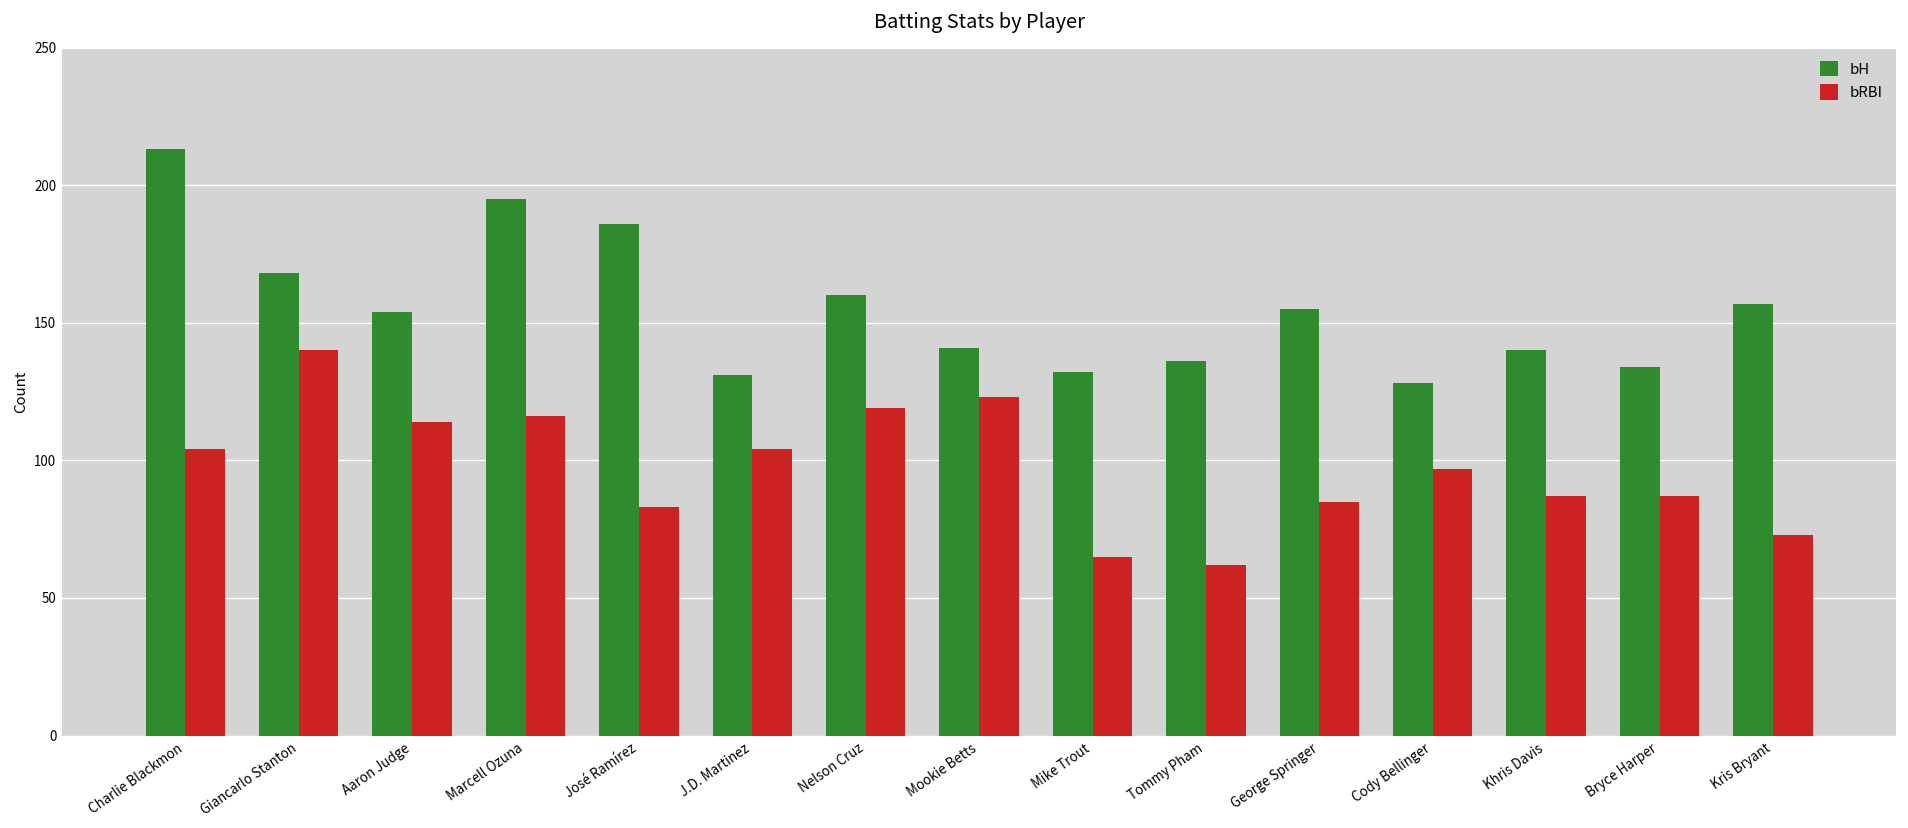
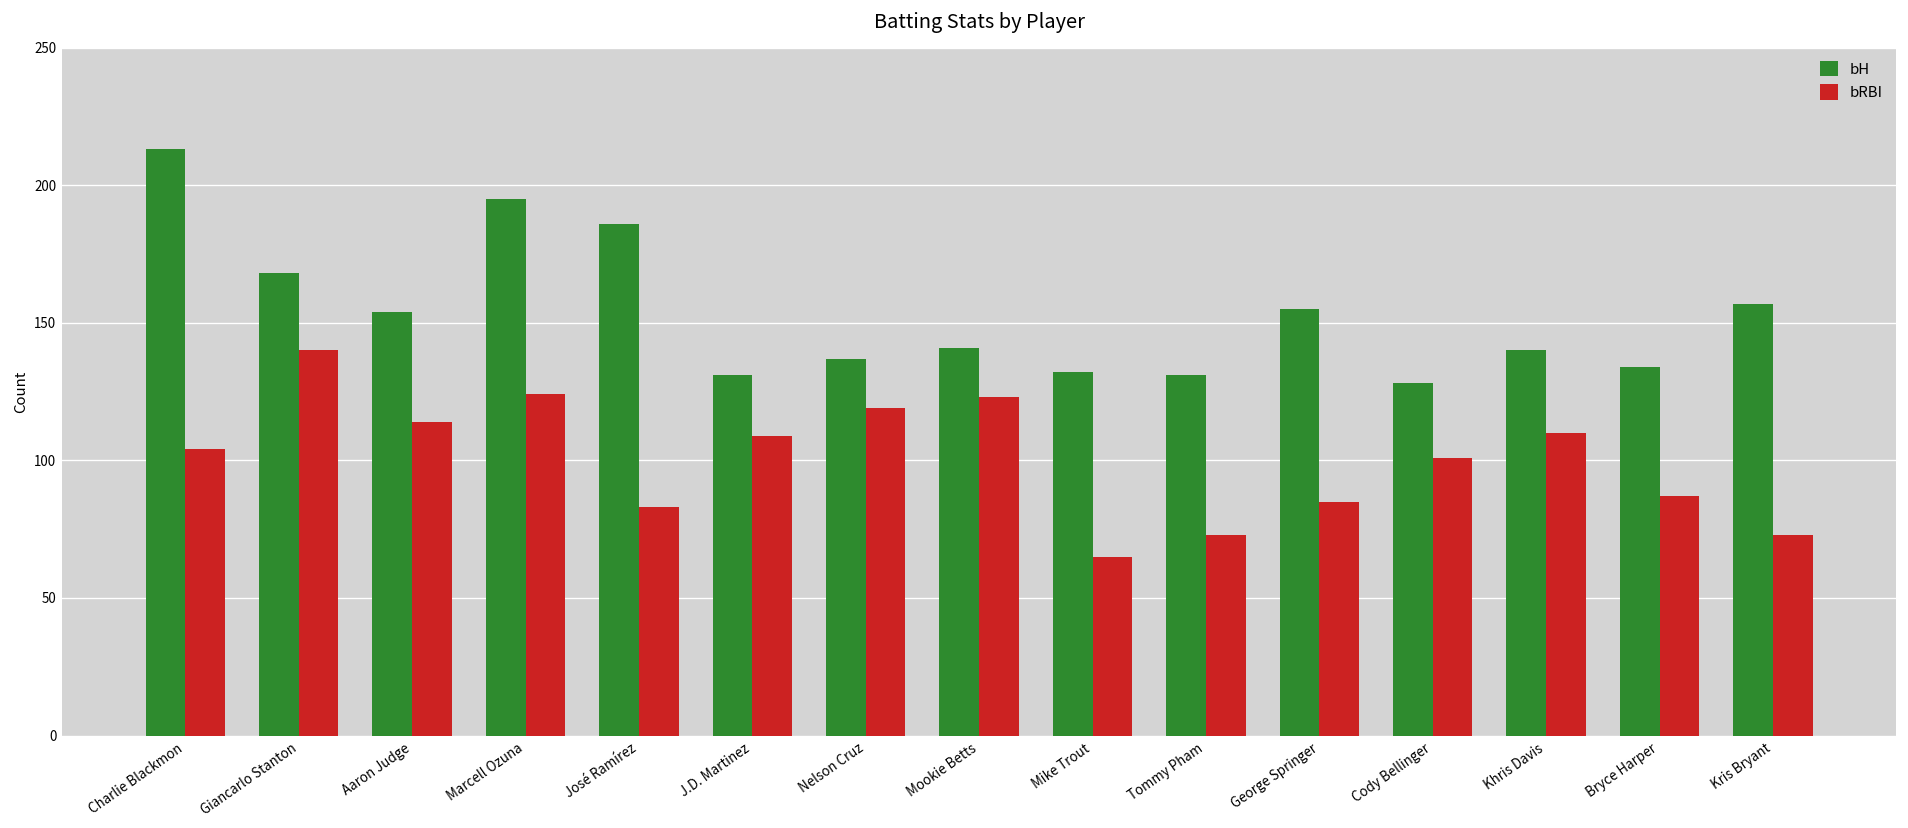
bRBI, Marcell Ozuna: 116 -> 124
bRBI, J.D. Martinez: 104 -> 109
bH, Nelson Cruz: 160 -> 137
bH, Tommy Pham: 136 -> 131
bRBI, Tommy Pham: 62 -> 73
bRBI, Cody Bellinger: 97 -> 101
bRBI, Khris Davis: 87 -> 110
